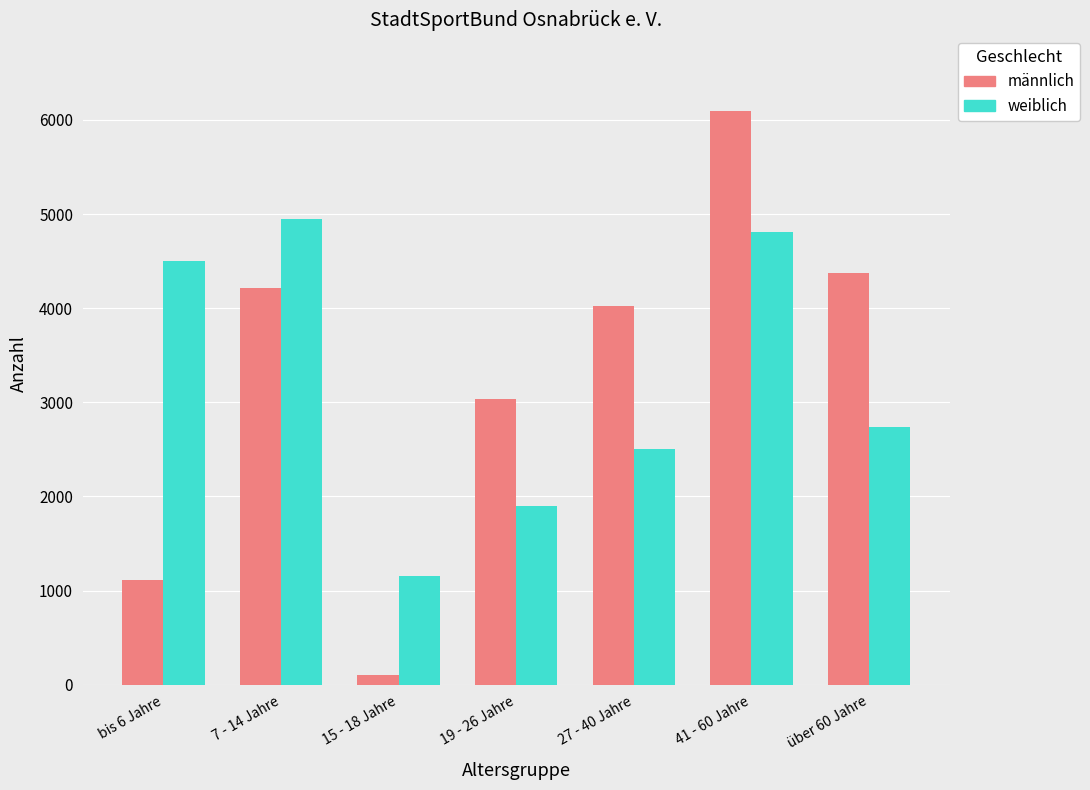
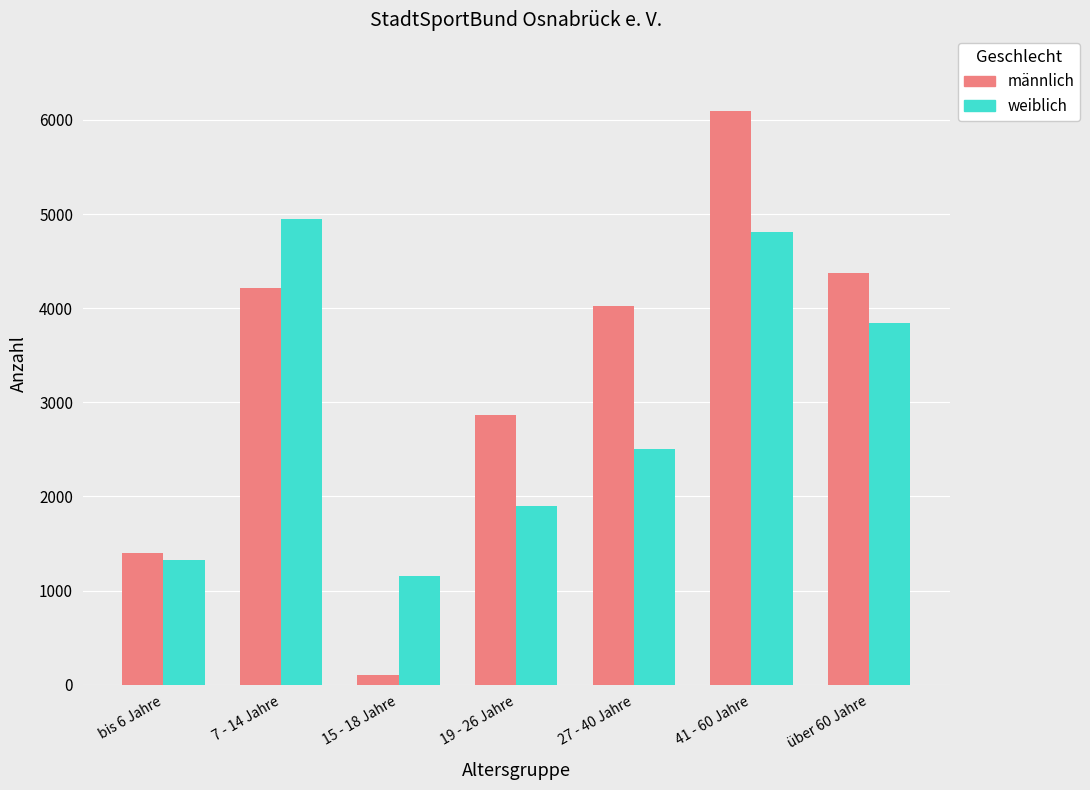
männlich, bis 6 Jahre: 1100 -> 1400
weiblich, bis 6 Jahre: 4500 -> 1300
männlich, 19 - 26 Jahre: 3000 -> 2900
weiblich, über 60 Jahre: 2700 -> 3800
